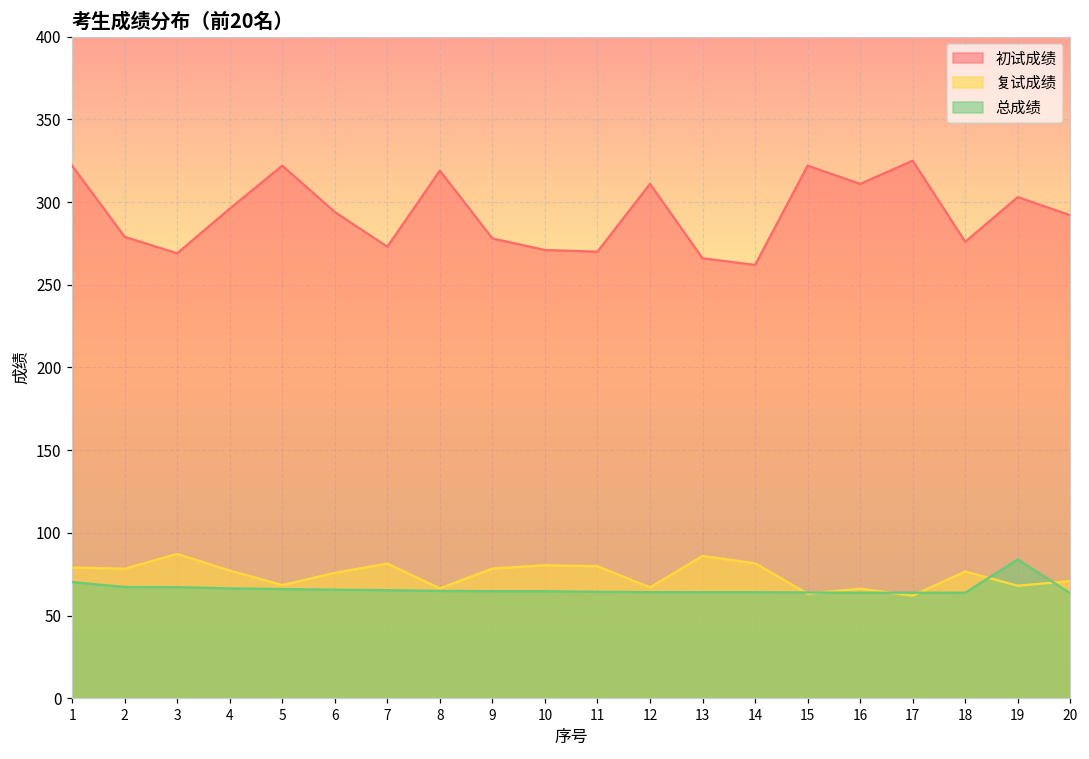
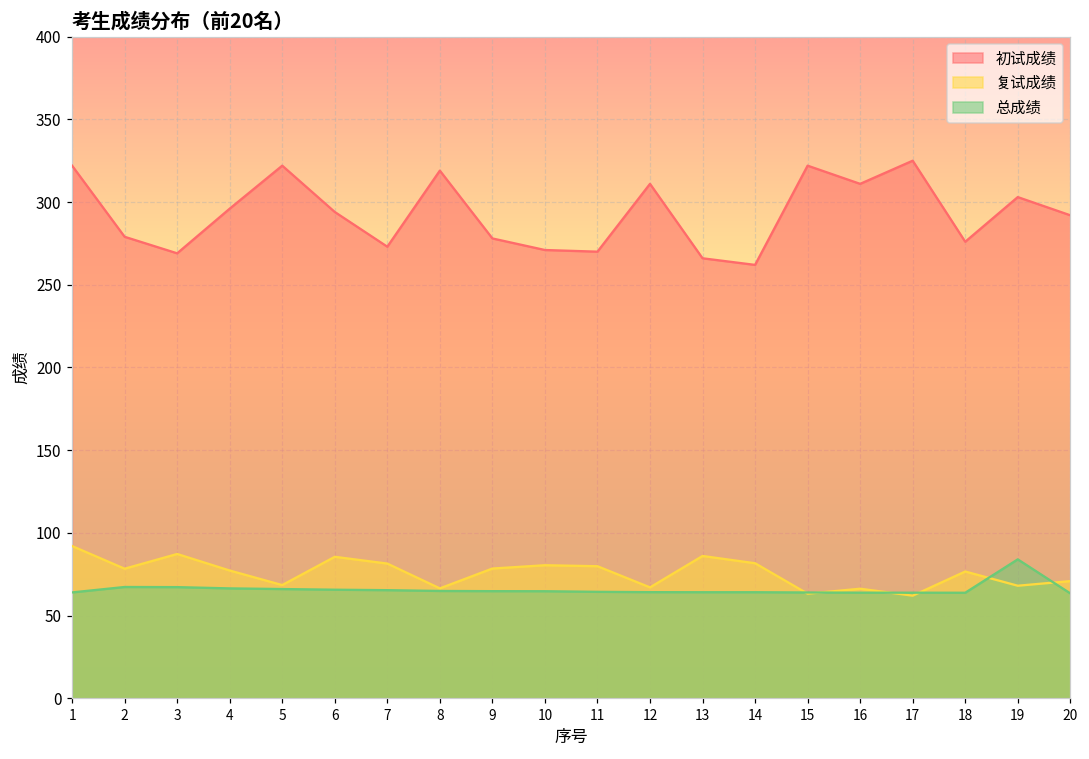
复试成绩, 1: 79 -> 92
总成绩, 1: 70 -> 64
复试成绩, 6: 76 -> 86
